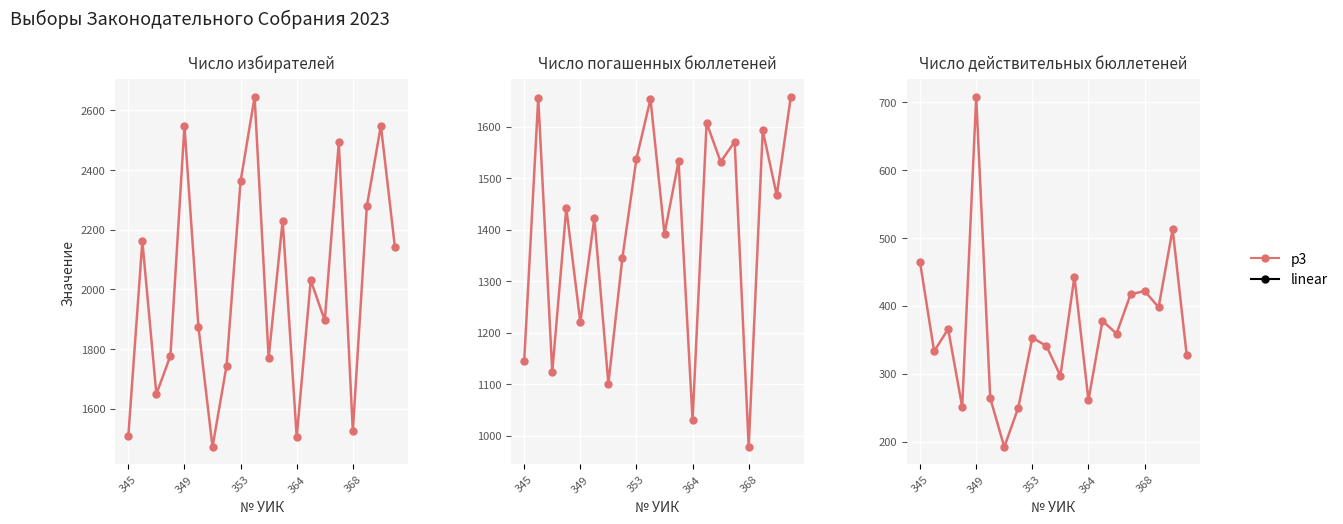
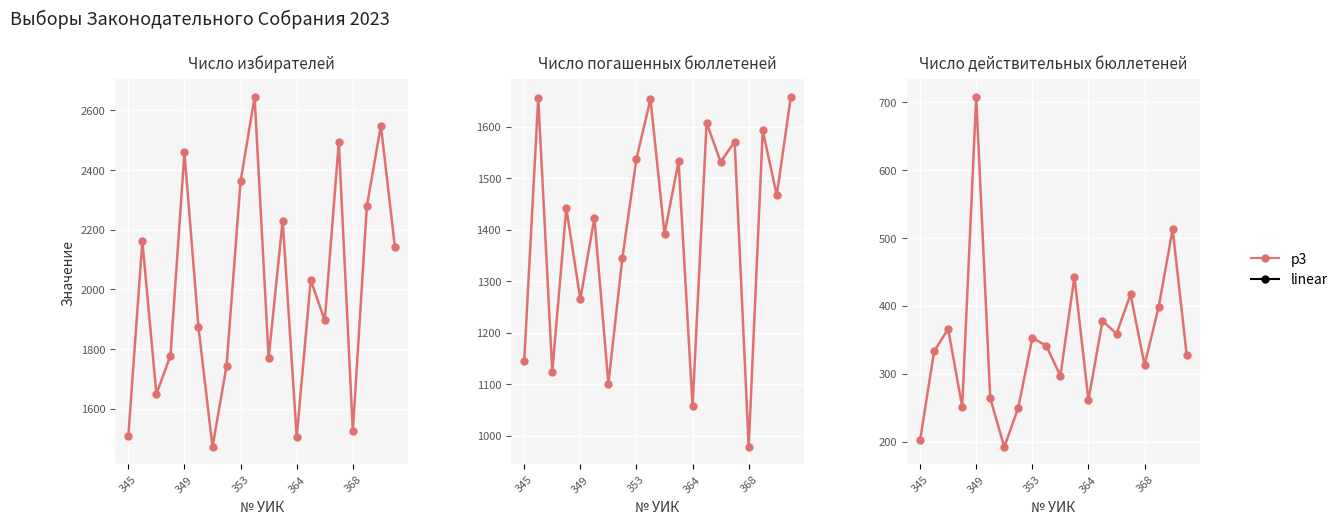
Число избирателей, 349: 2550 -> 2460
Число погашенных бюллетеней, 349: 1220 -> 1270
Число погашенных бюллетеней, 364: 1030 -> 1060
Число действительных бюллетеней, 345: 460 -> 200
Число действительных бюллетеней, 368: 420 -> 310
